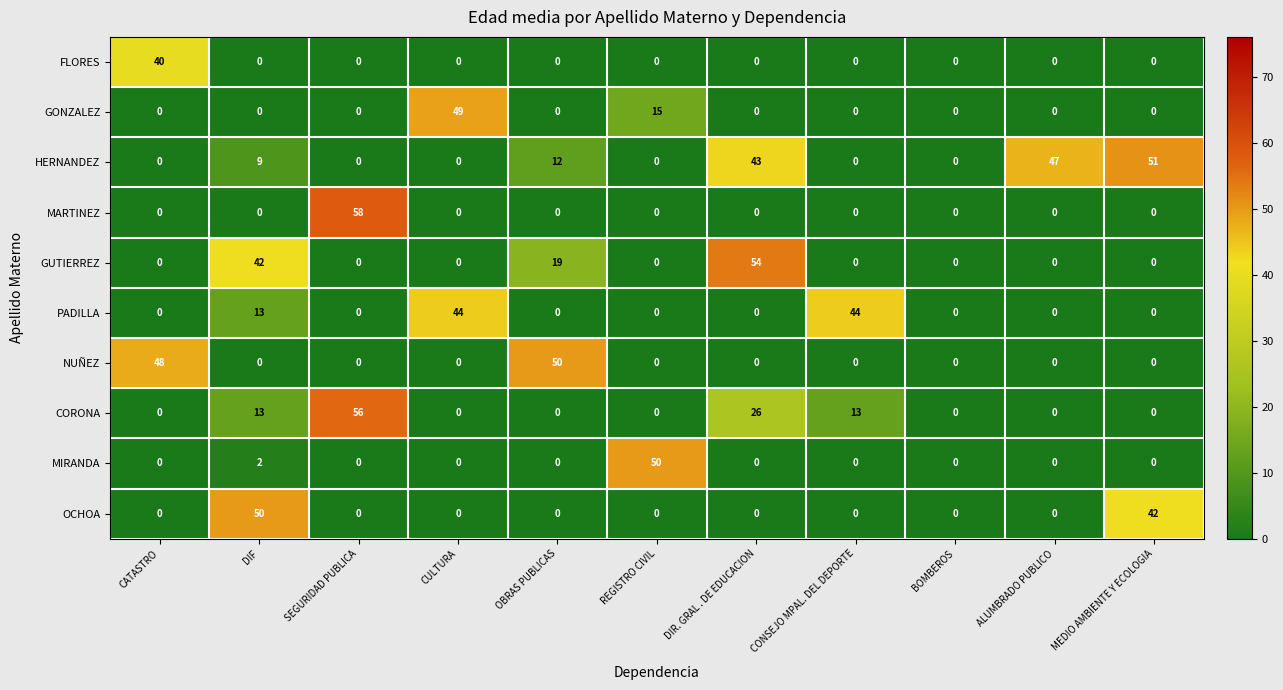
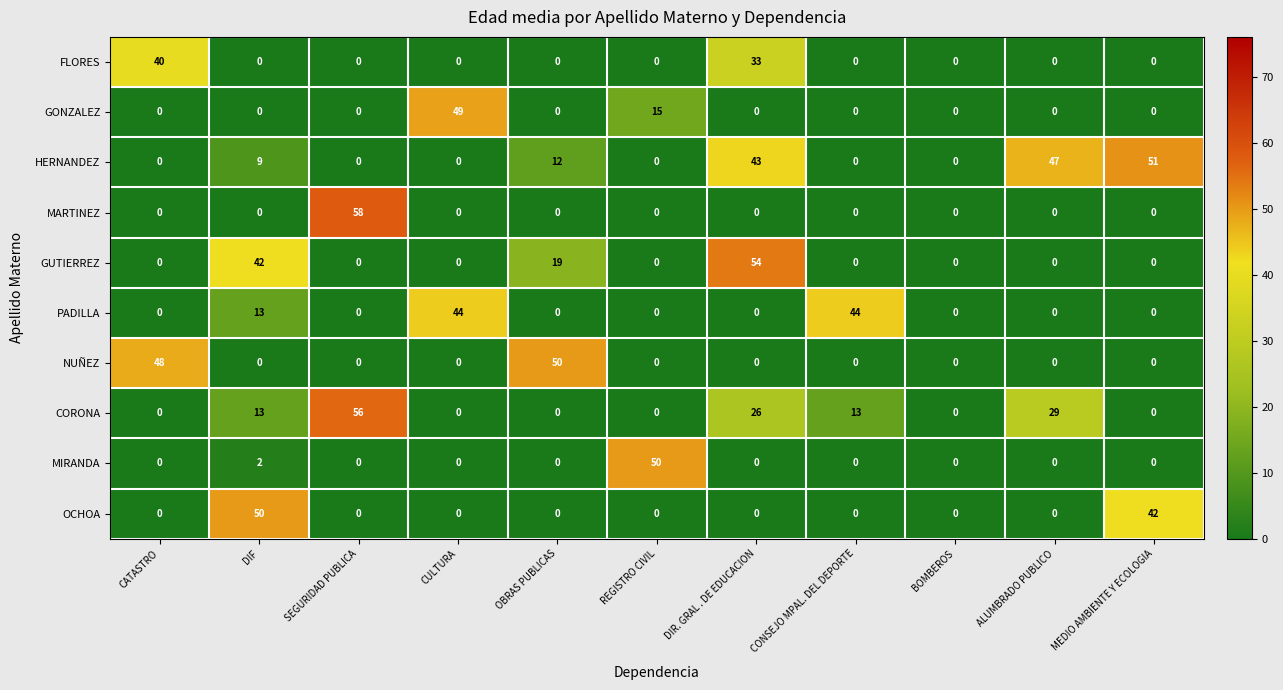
FLORES, DIR. GRAL . DE EDUCACION: 0 -> 33
CORONA, ALUMBRADO PUBLICO: 0 -> 29
